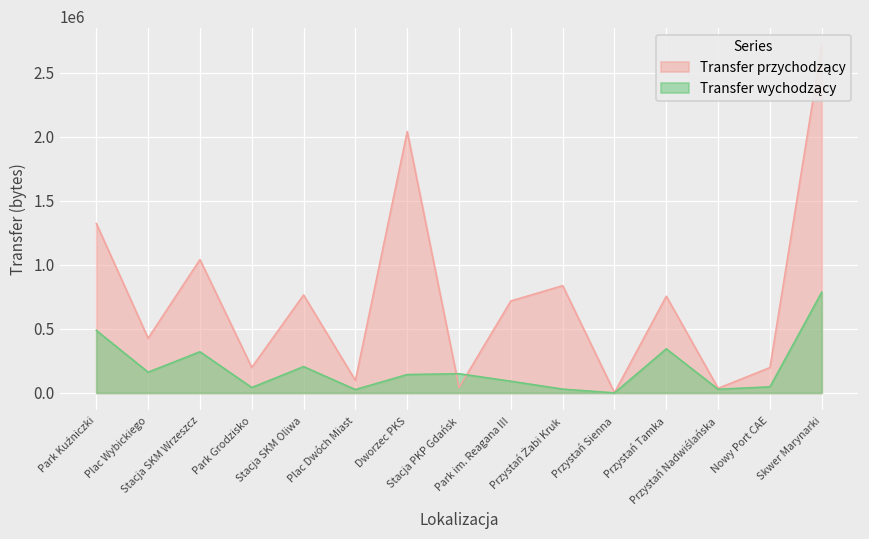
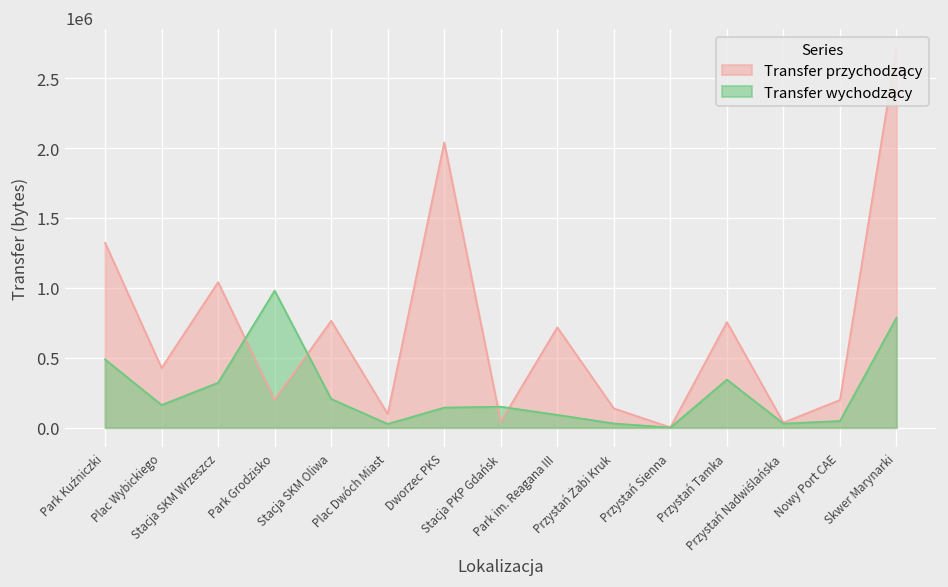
Transfer wychodzący, Park Grodzisko: 40000 -> 980000
Transfer przychodzący, Przystań Żabi Kruk: 840000 -> 140000
